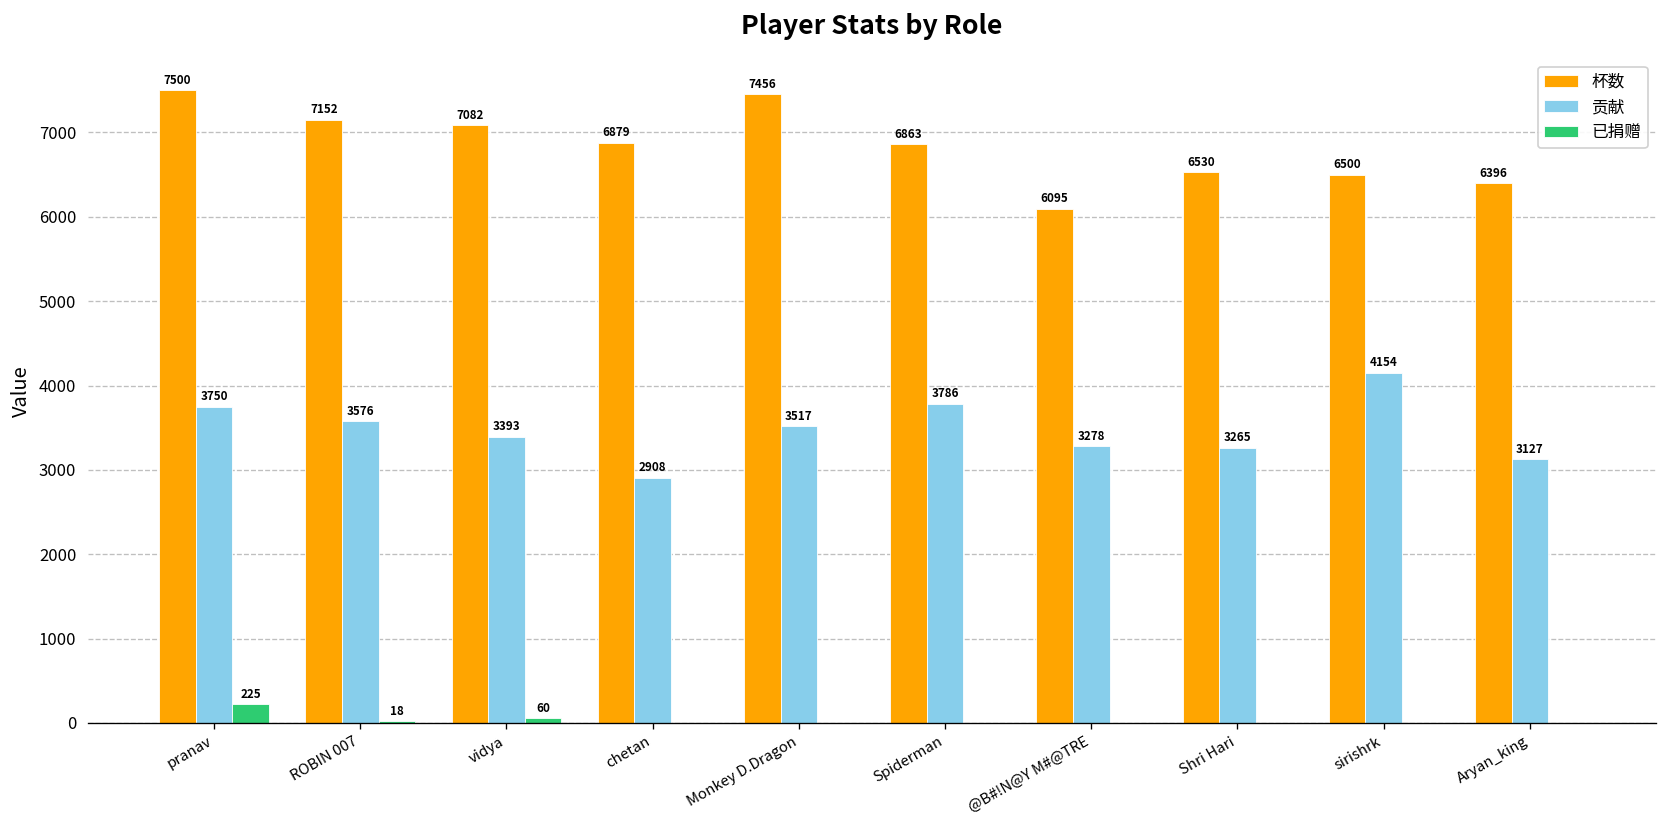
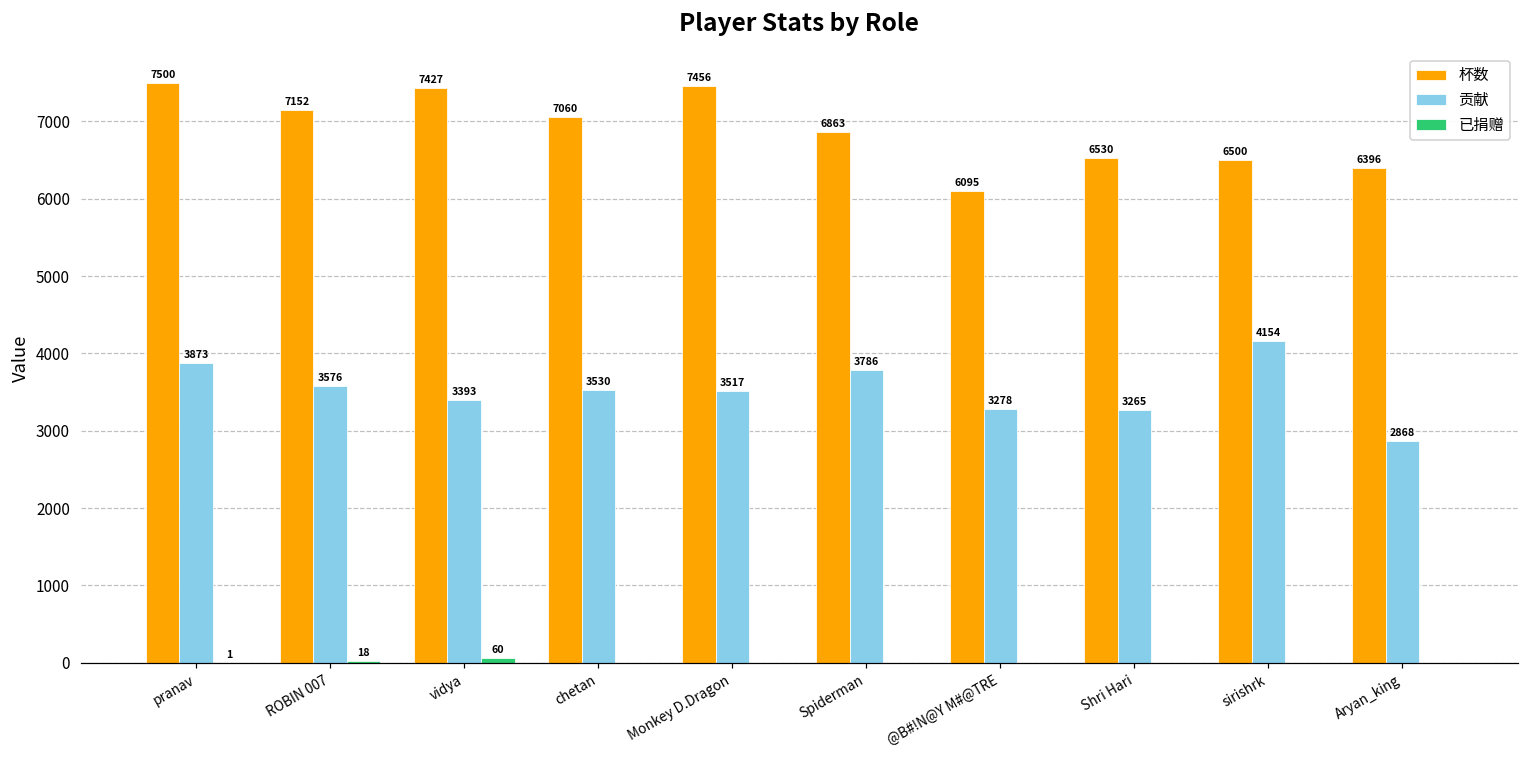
贡献, pranav: 3750 -> 3873
已捐赠, pranav: 225 -> 1
杯数, vidya: 7082 -> 7427
杯数, chetan: 6879 -> 7060
贡献, chetan: 2908 -> 3530
贡献, Aryan_king: 3127 -> 2868
